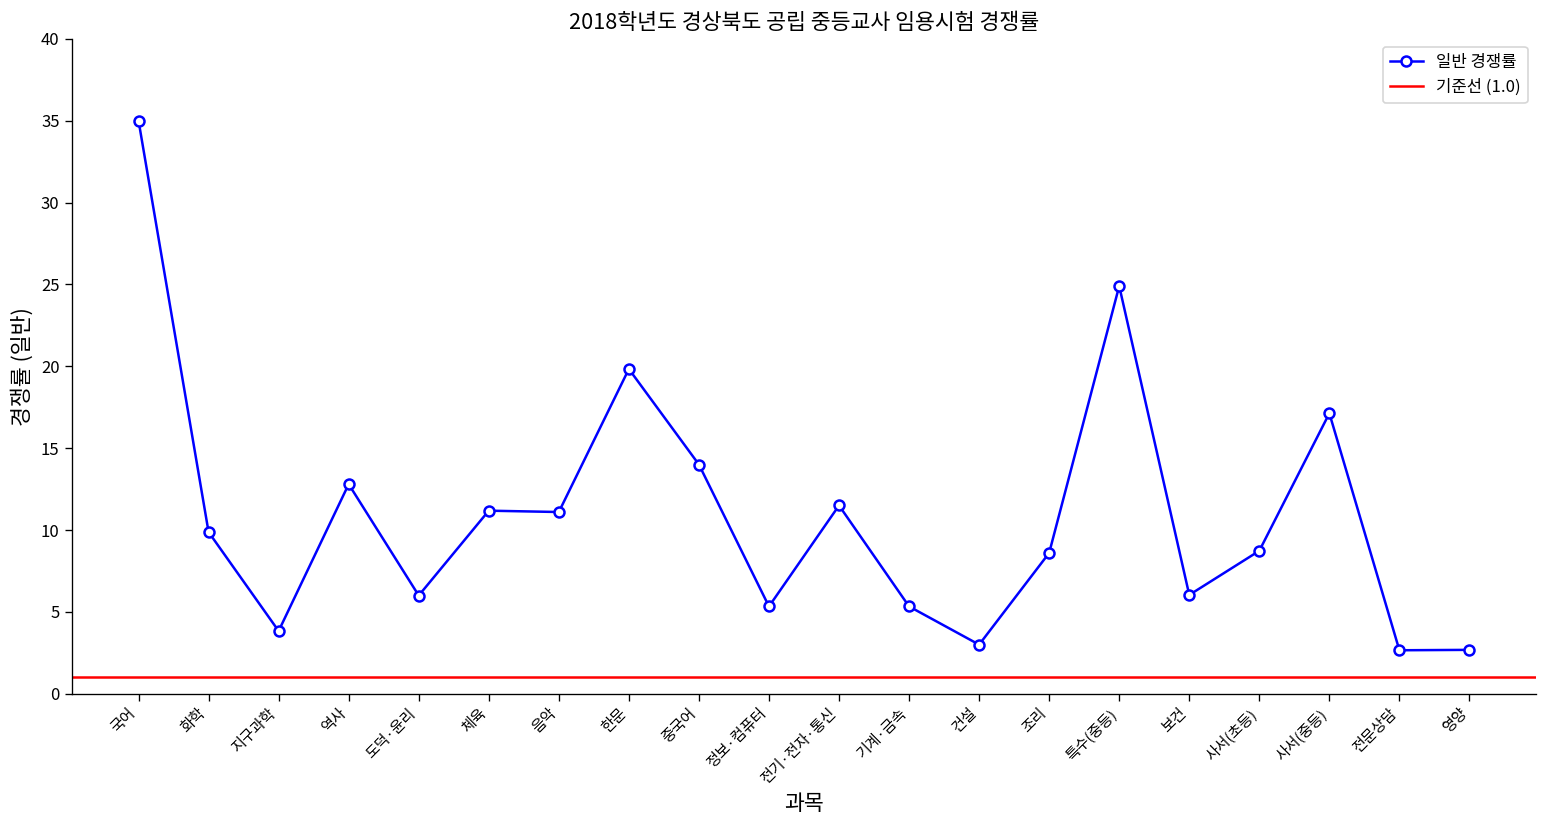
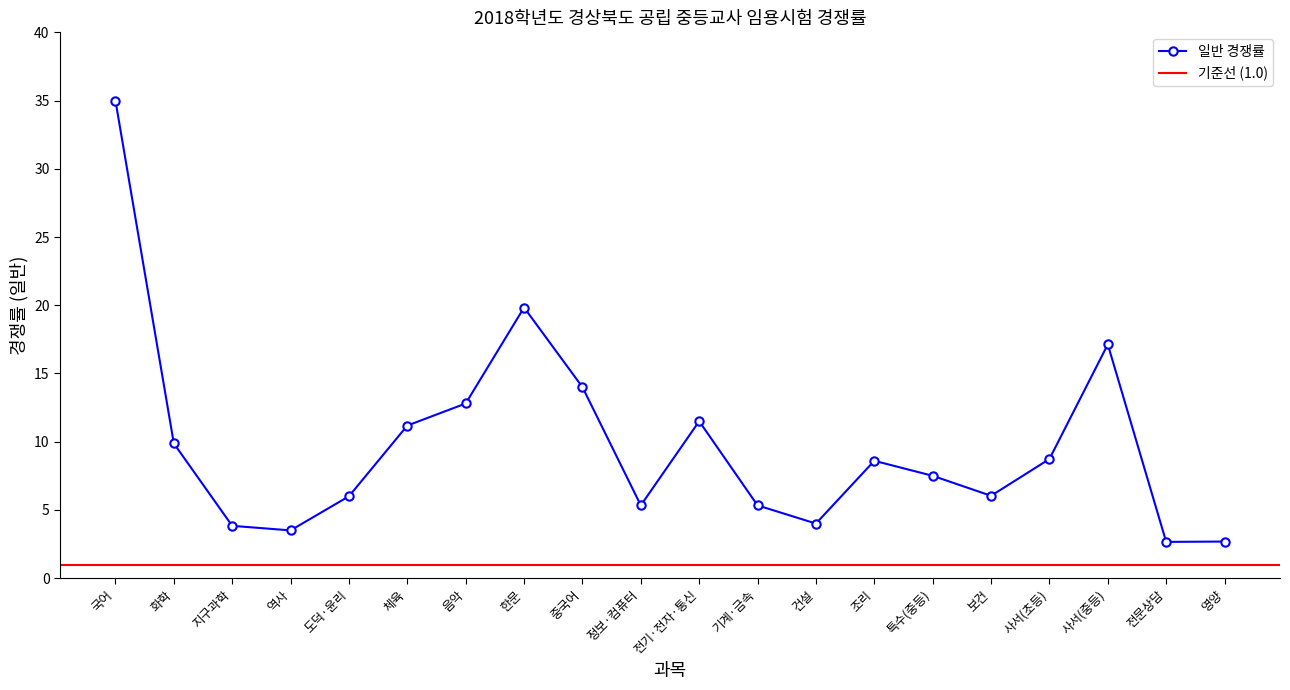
역사: 12.8 -> 3.5
음악: 11.1 -> 12.8
건설: 3 -> 4
특수(중등): 24.9 -> 7.5
